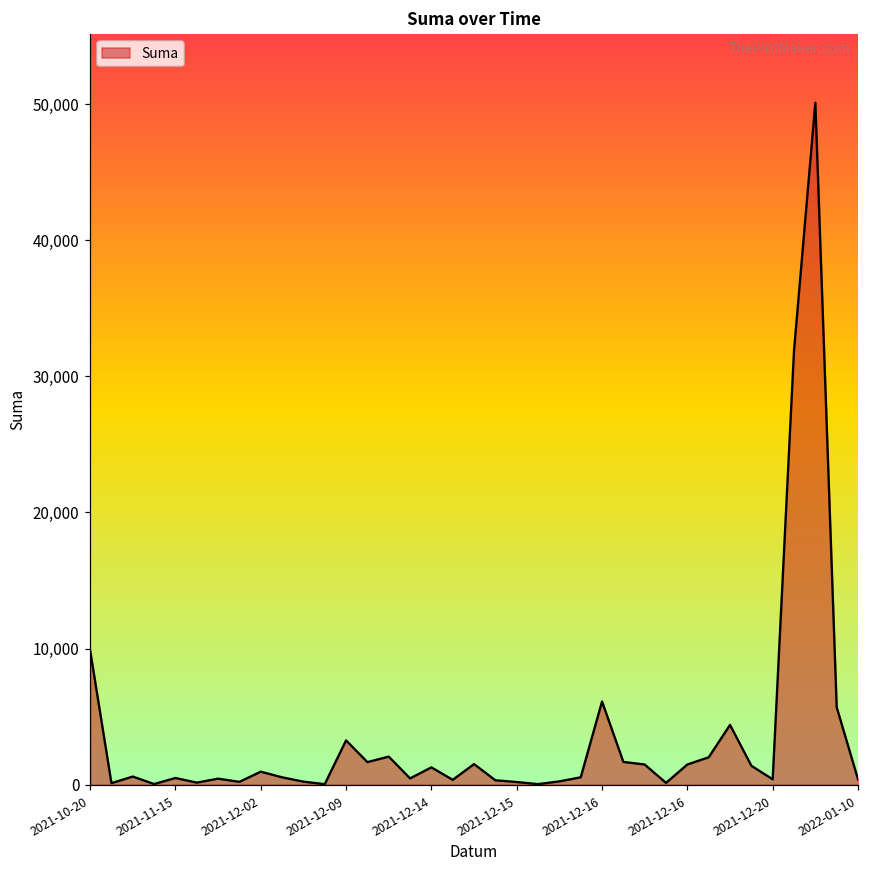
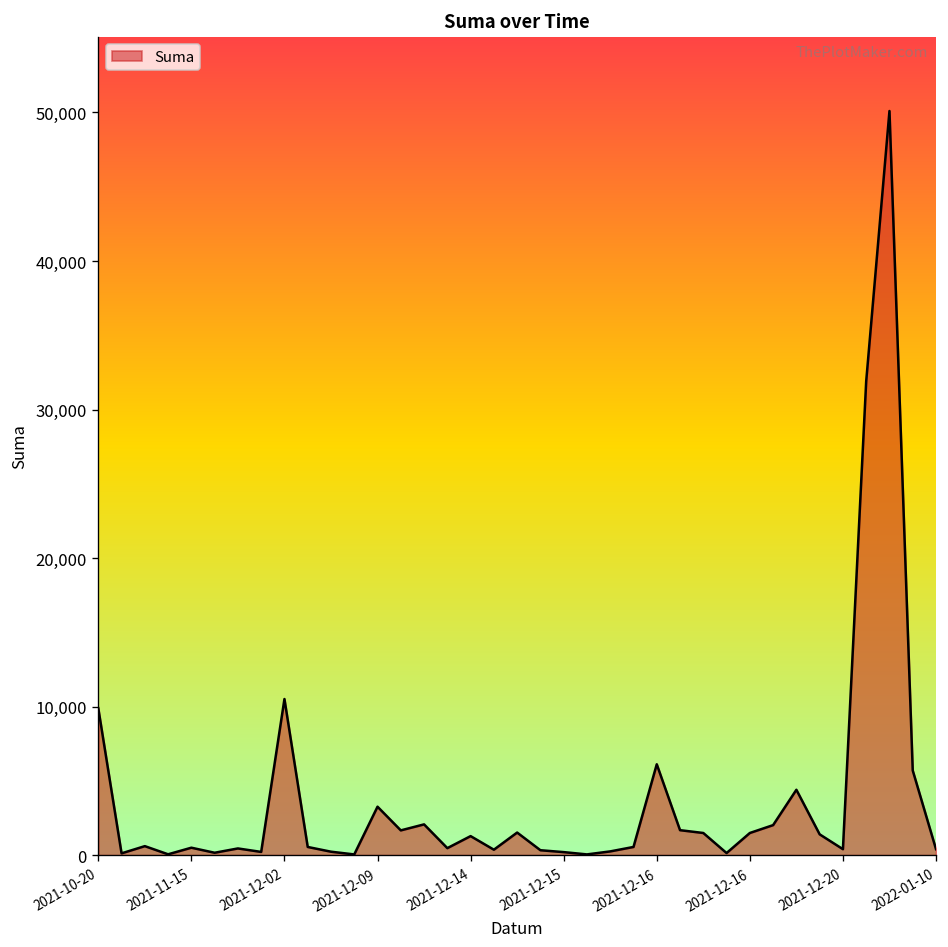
2021-12-02: 1,000 -> 10,500
